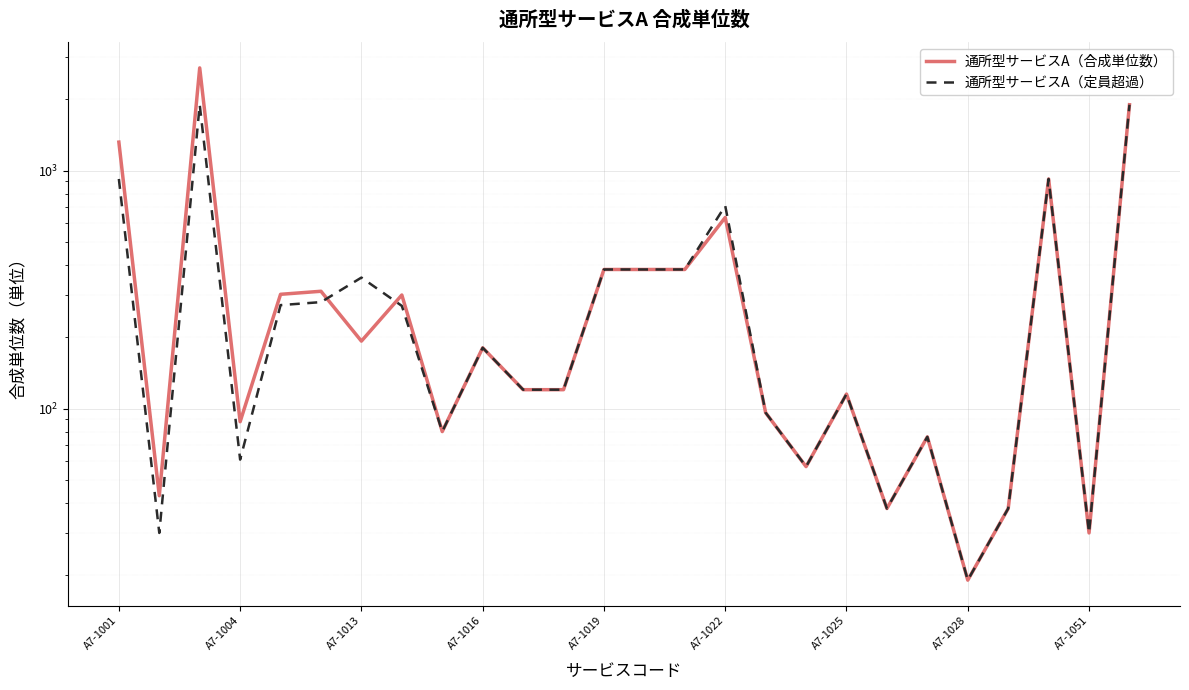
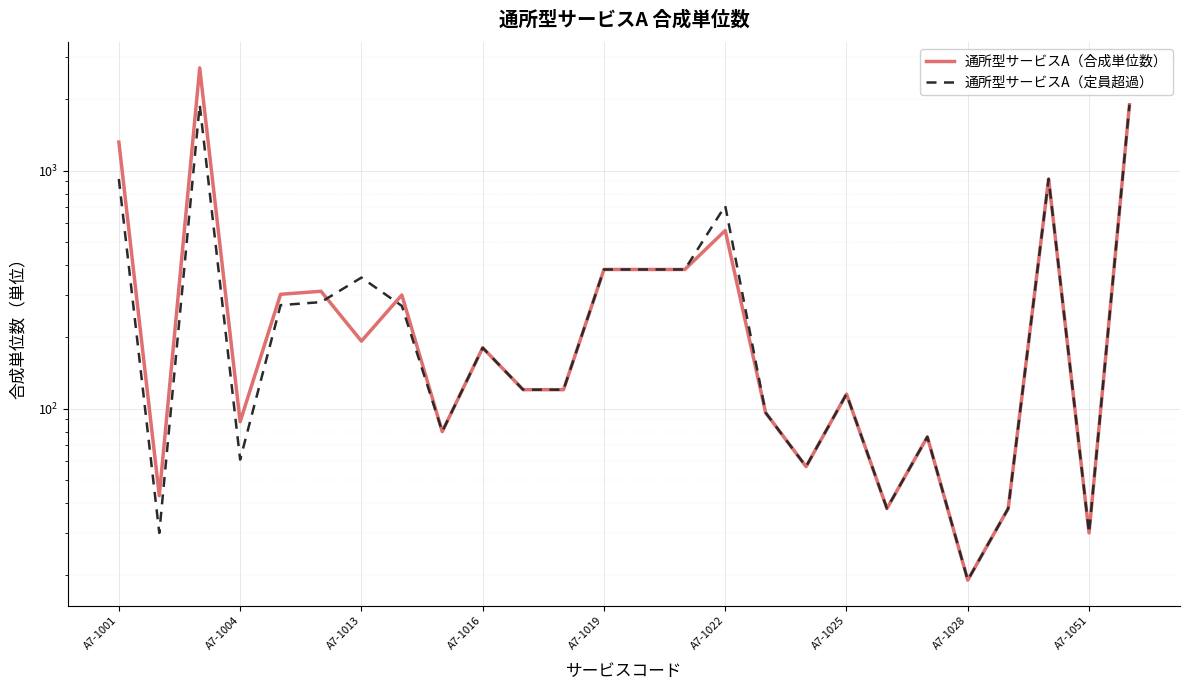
通所型サービスA（合成単位数）, A7-1022: 640 -> 560
